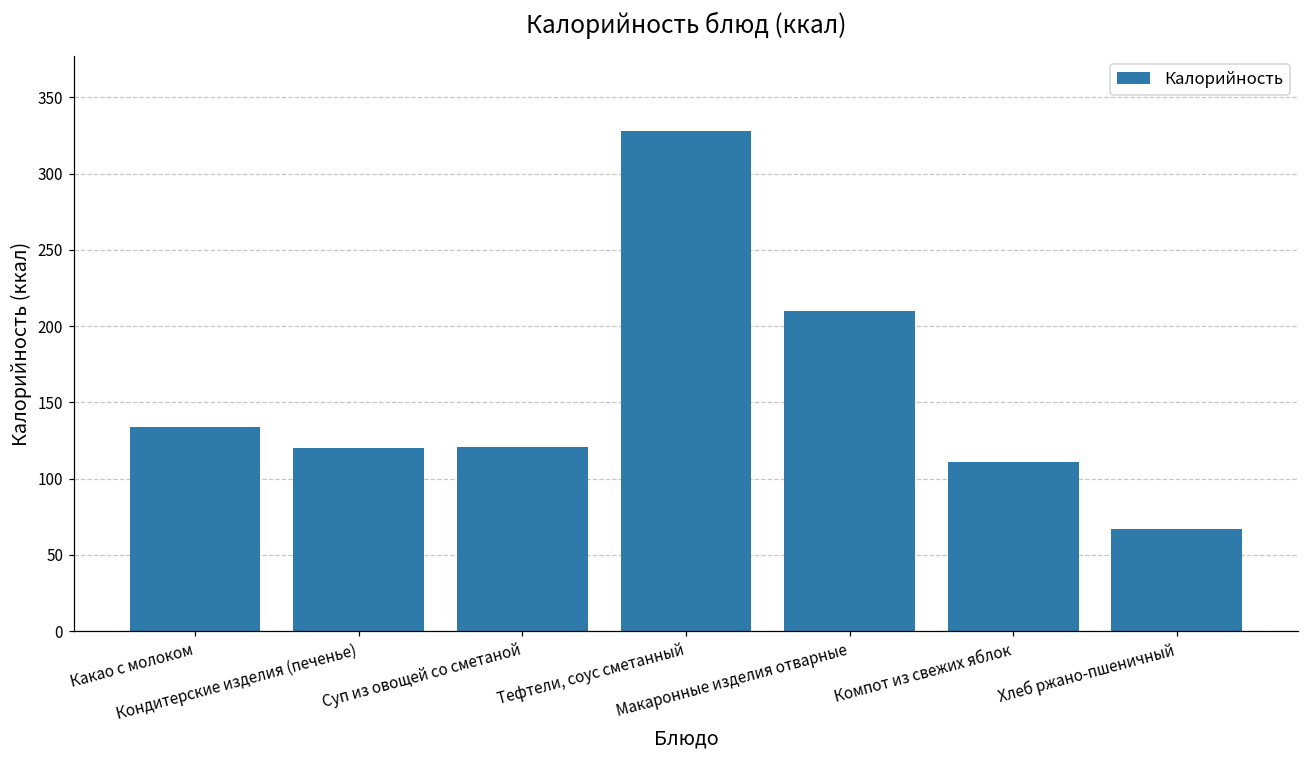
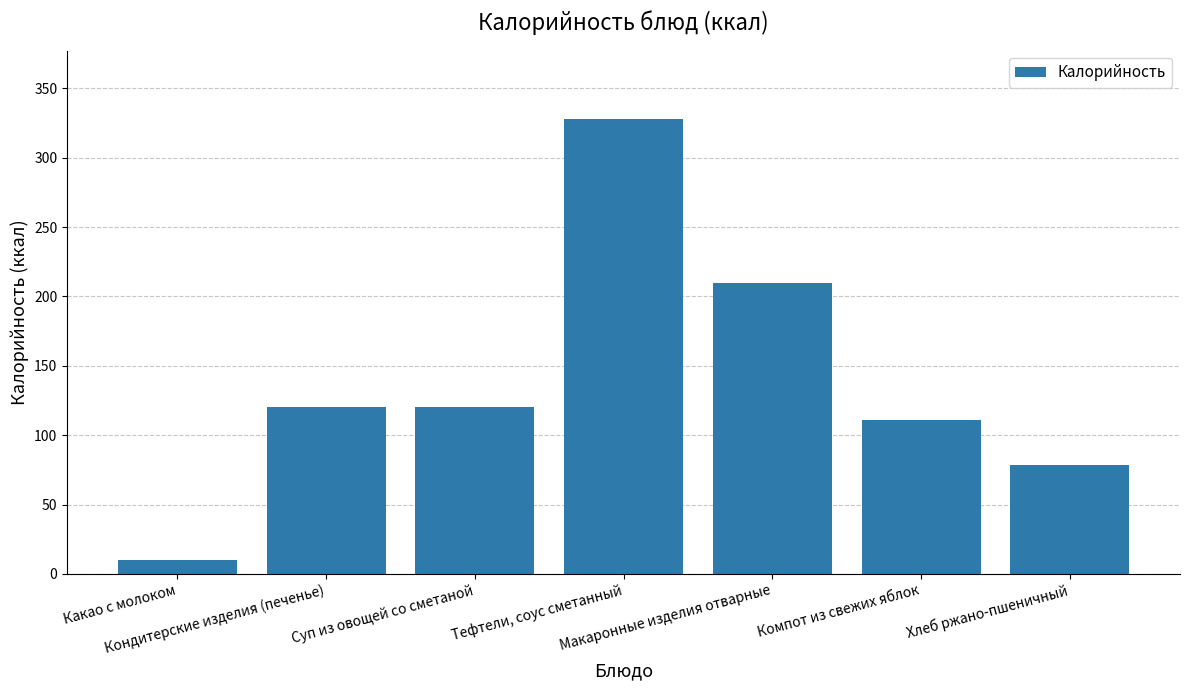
Какао с молоком: 134 -> 10
Хлеб ржано-пшеничный: 67 -> 78
